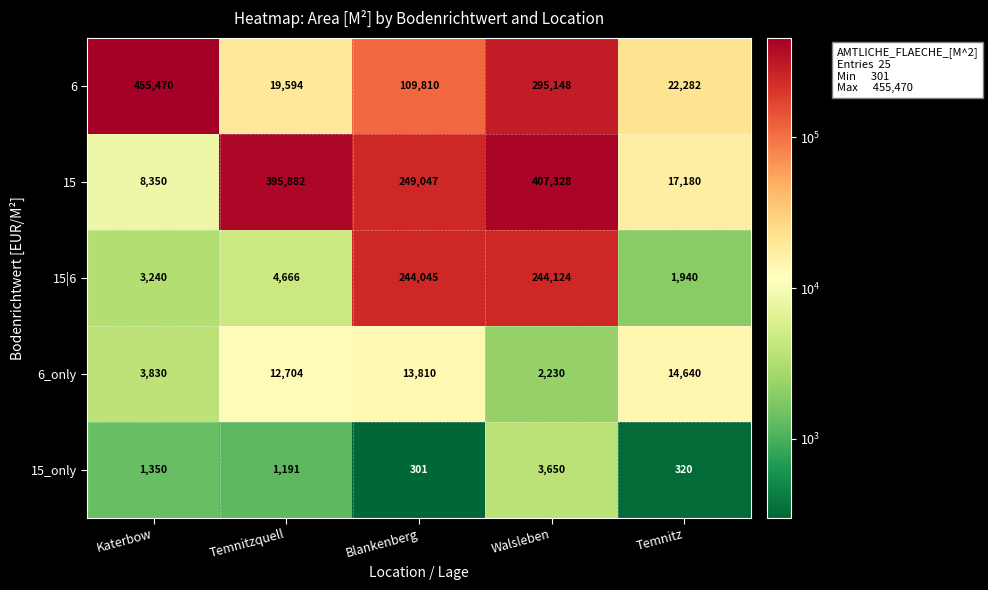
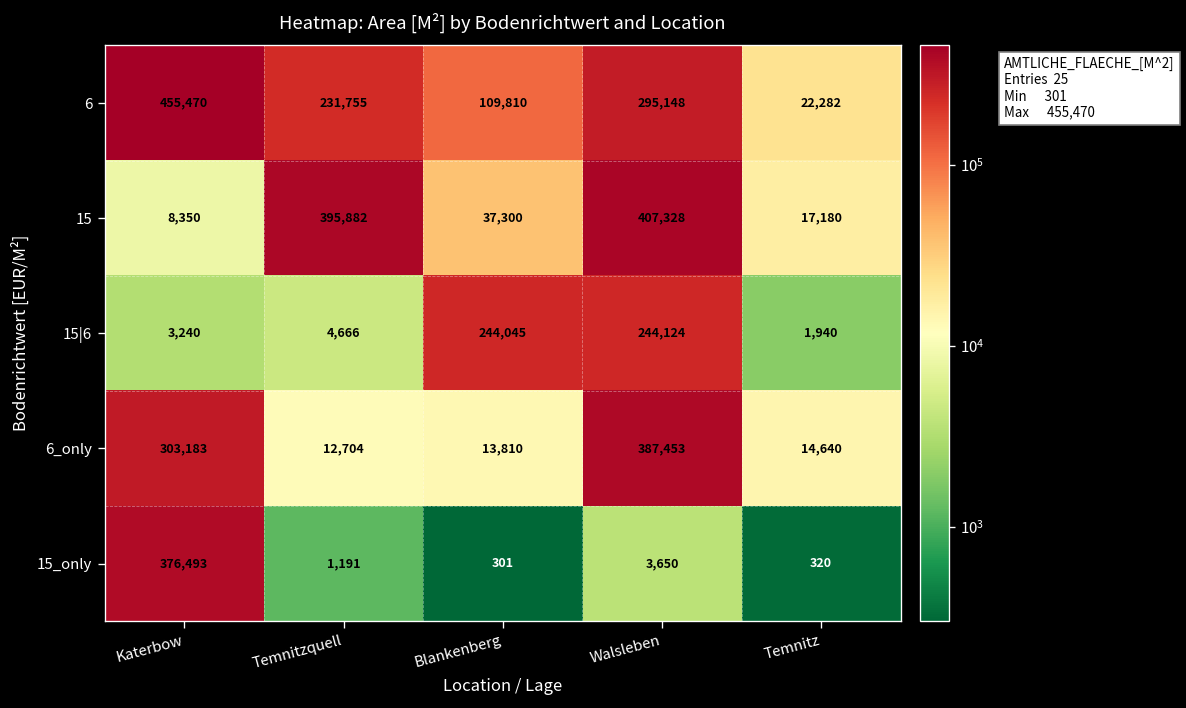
6, Temnitzquell: 19,594 -> 231,755
15, Blankenberg: 249,047 -> 37,300
6_only, Katerbow: 3,830 -> 303,183
6_only, Walsleben: 2,230 -> 387,453
15_only, Katerbow: 1,350 -> 376,493
